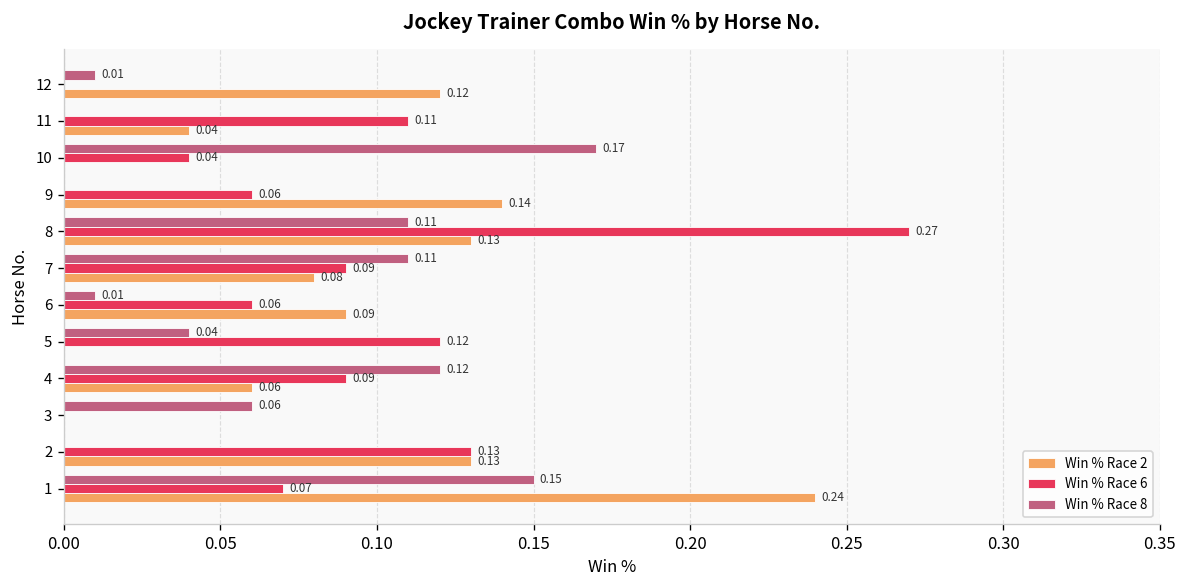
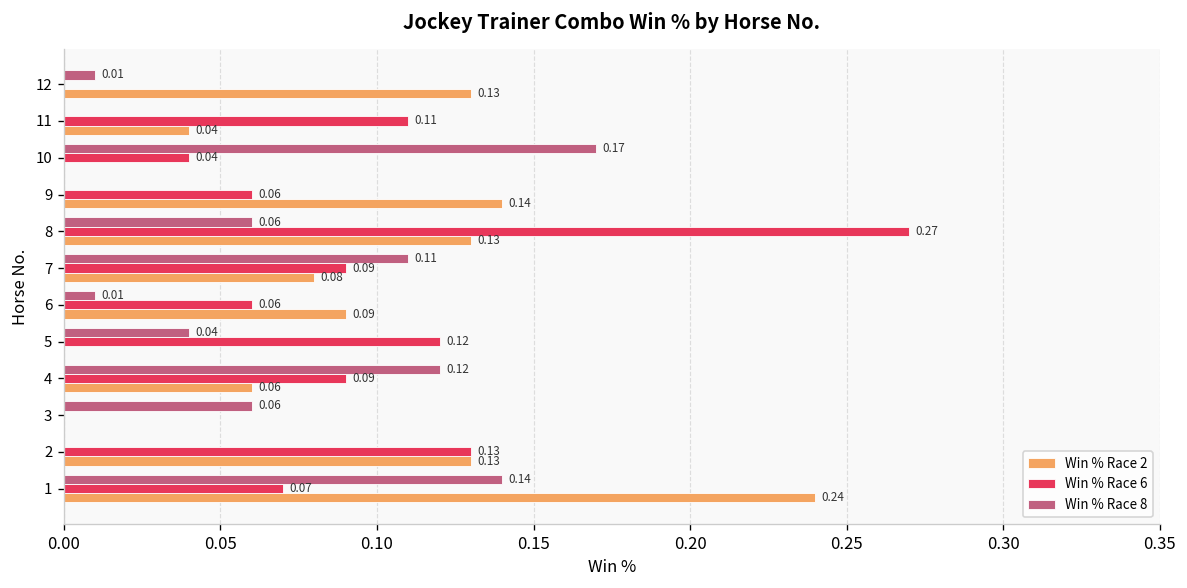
Win % Race 2, 12: 0.12 -> 0.13
Win % Race 8, 8: 0.11 -> 0.06
Win % Race 8, 1: 0.15 -> 0.14
